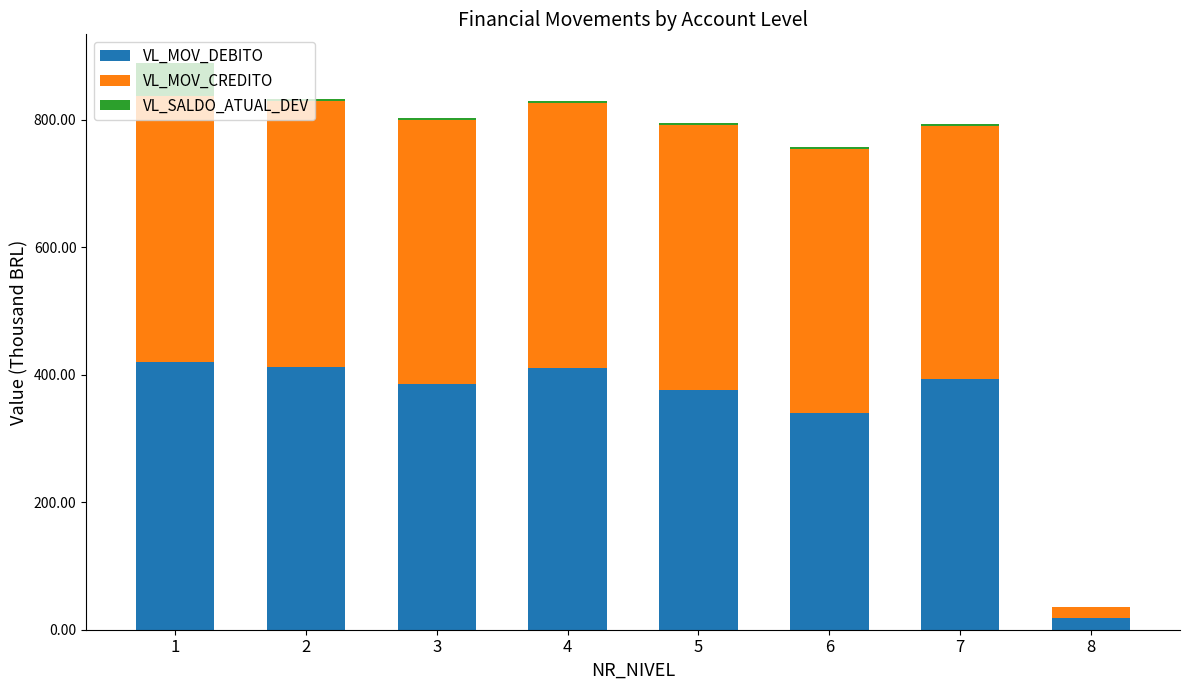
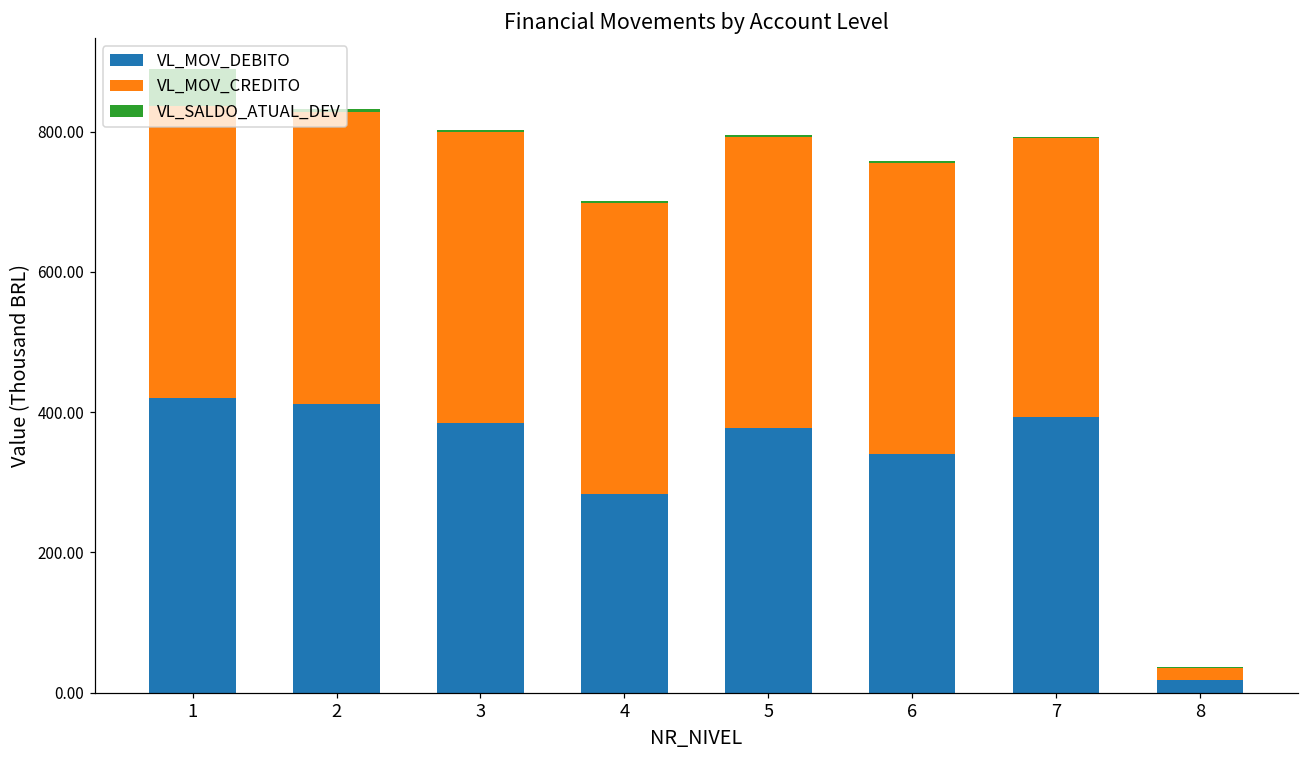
VL_MOV_DEBITO, 4: 410 -> 280
